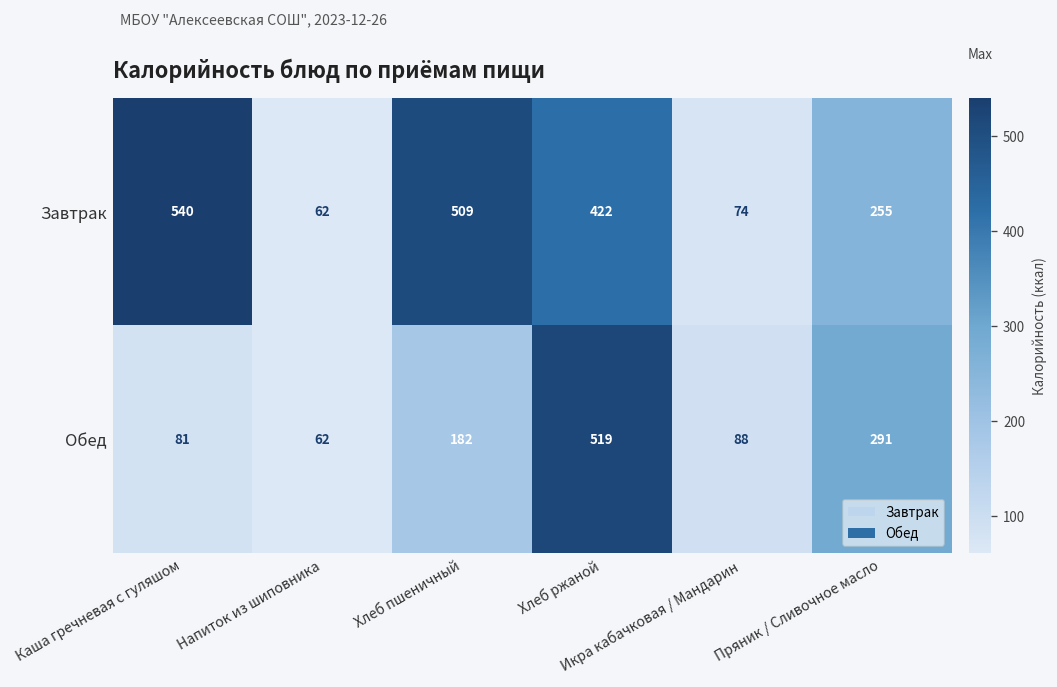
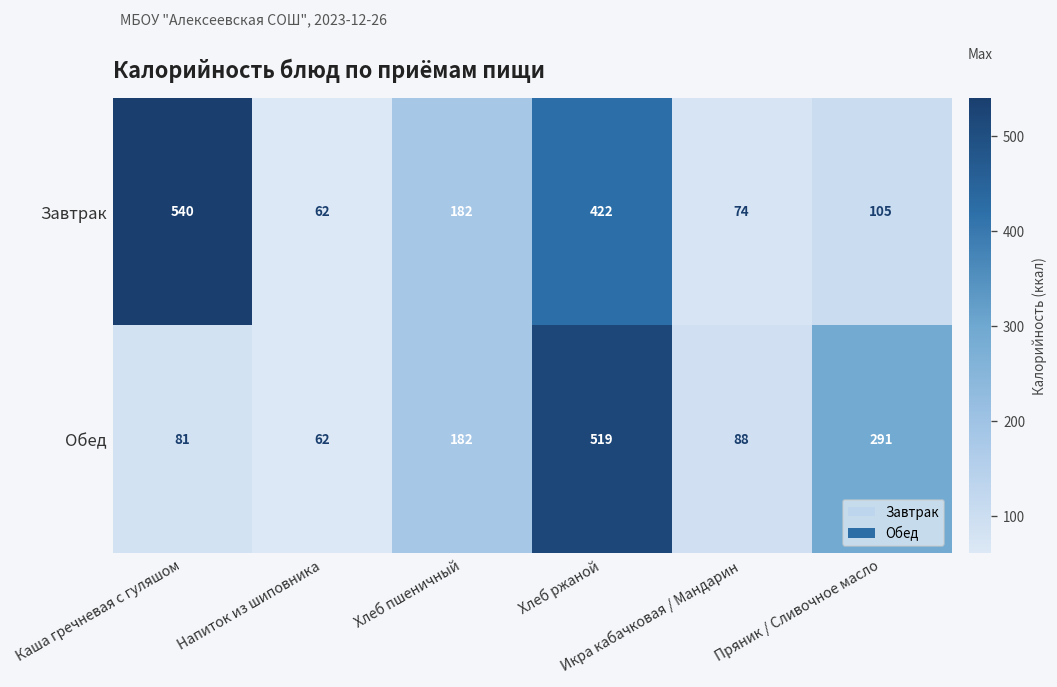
Завтрак, Хлеб пшеничный: 509 -> 182
Завтрак, Пряник / Сливочное масло: 255 -> 105
